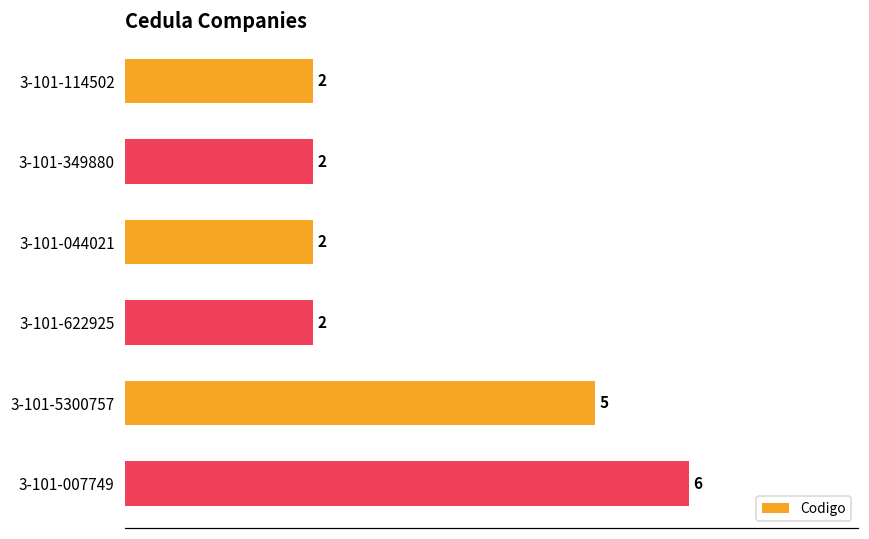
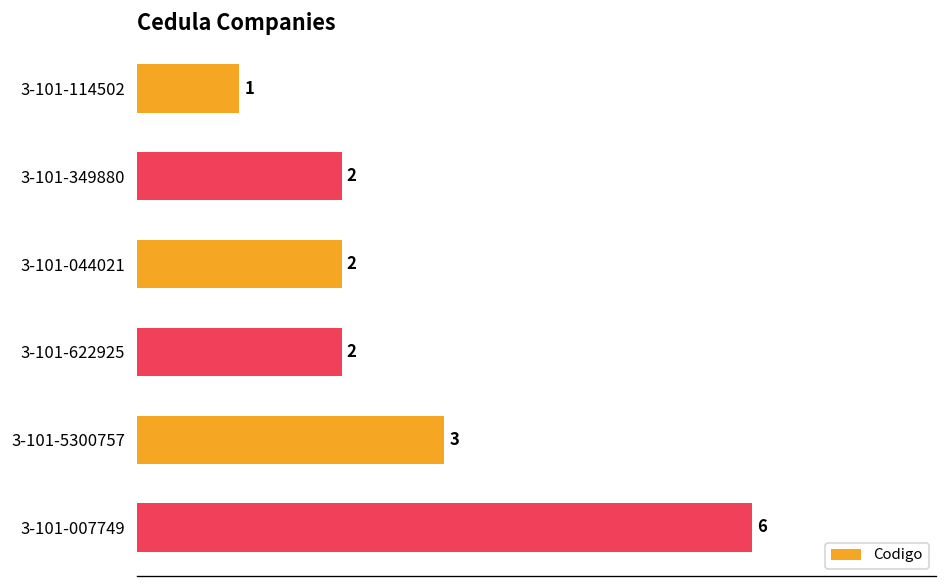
3-101-114502: 2 -> 1
3-101-5300757: 5 -> 3
